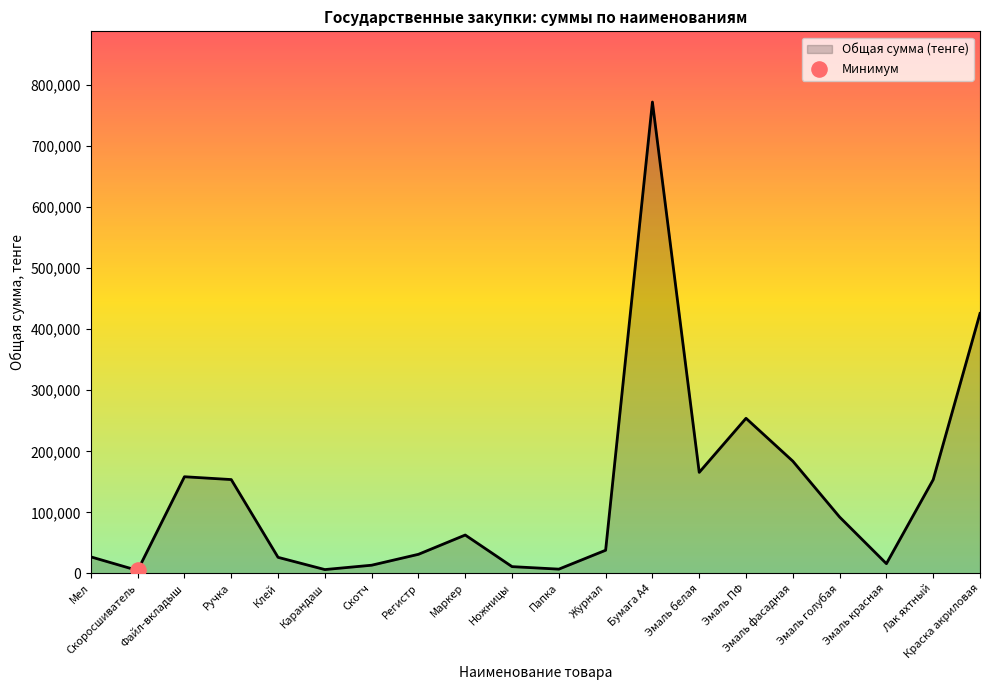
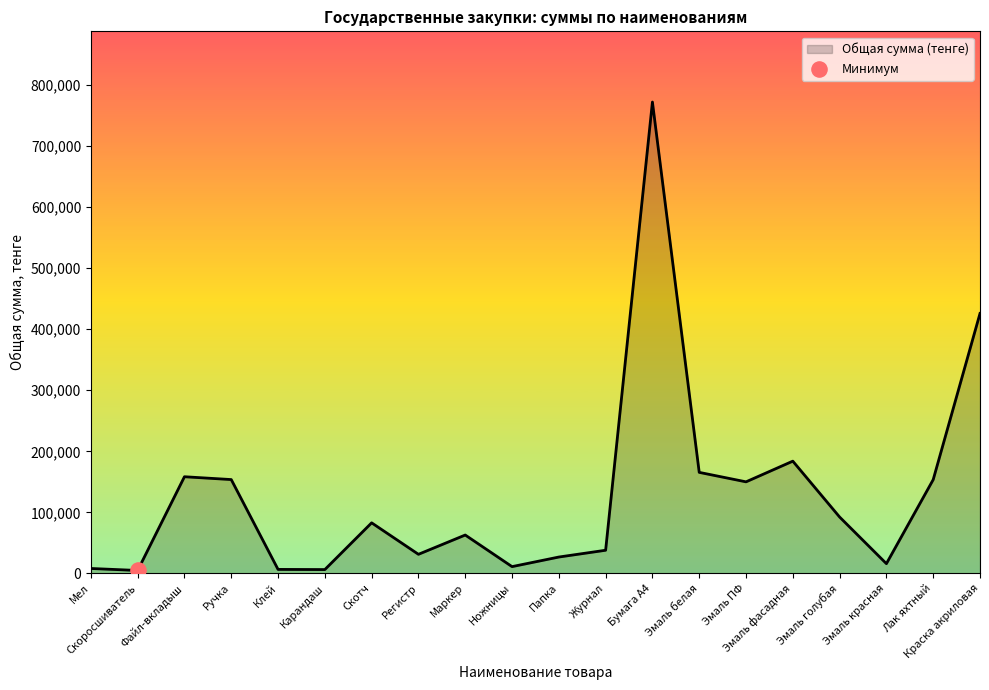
Общая сумма (тенге), Мел: 30,000 -> 10,000
Общая сумма (тенге), Клей: 30,000 -> 10,000
Общая сумма (тенге), Скотч: 10,000 -> 80,000
Общая сумма (тенге), Папка: 10,000 -> 30,000
Общая сумма (тенге), Эмаль ПФ: 250,000 -> 150,000
